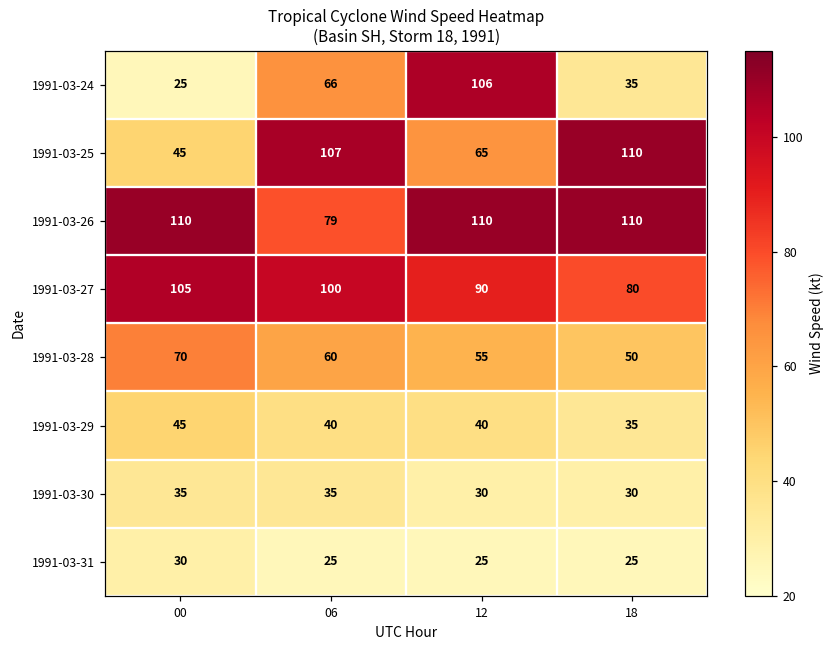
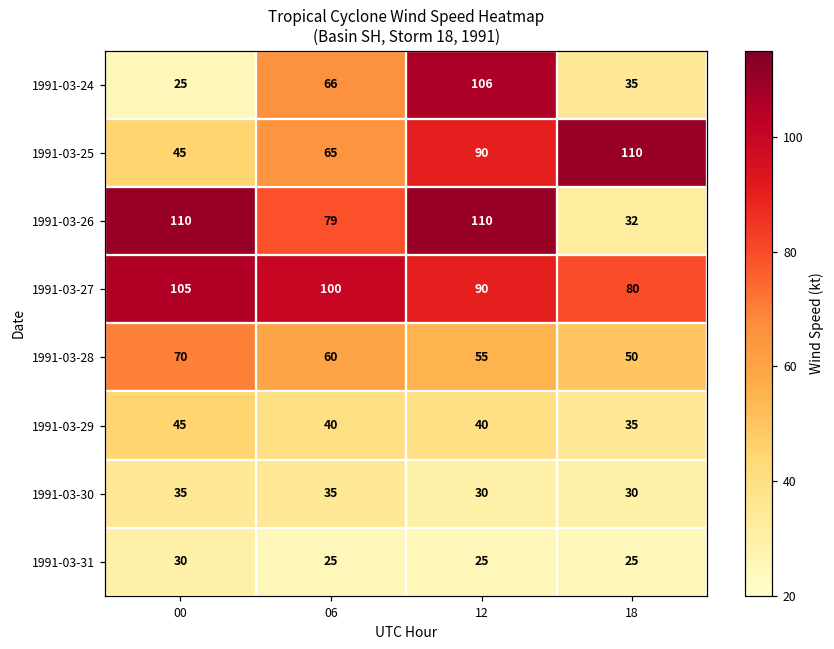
1991-03-25, 06: 107 -> 65
1991-03-25, 12: 65 -> 90
1991-03-26, 18: 110 -> 32
